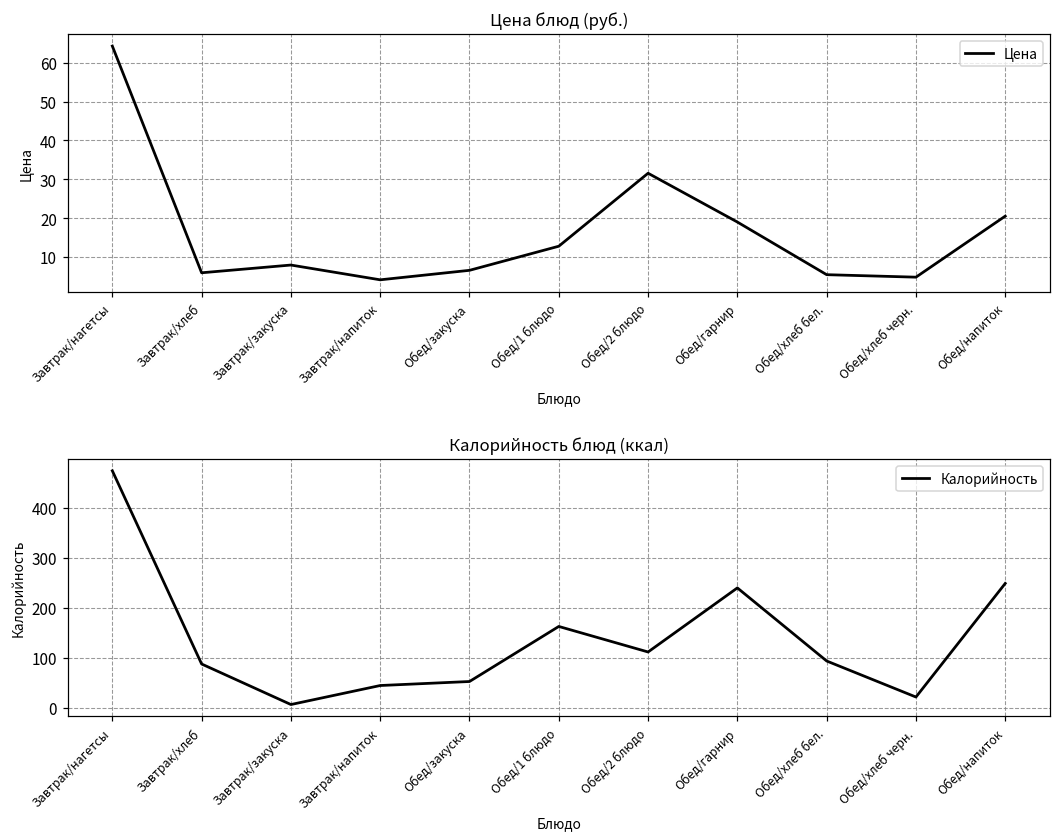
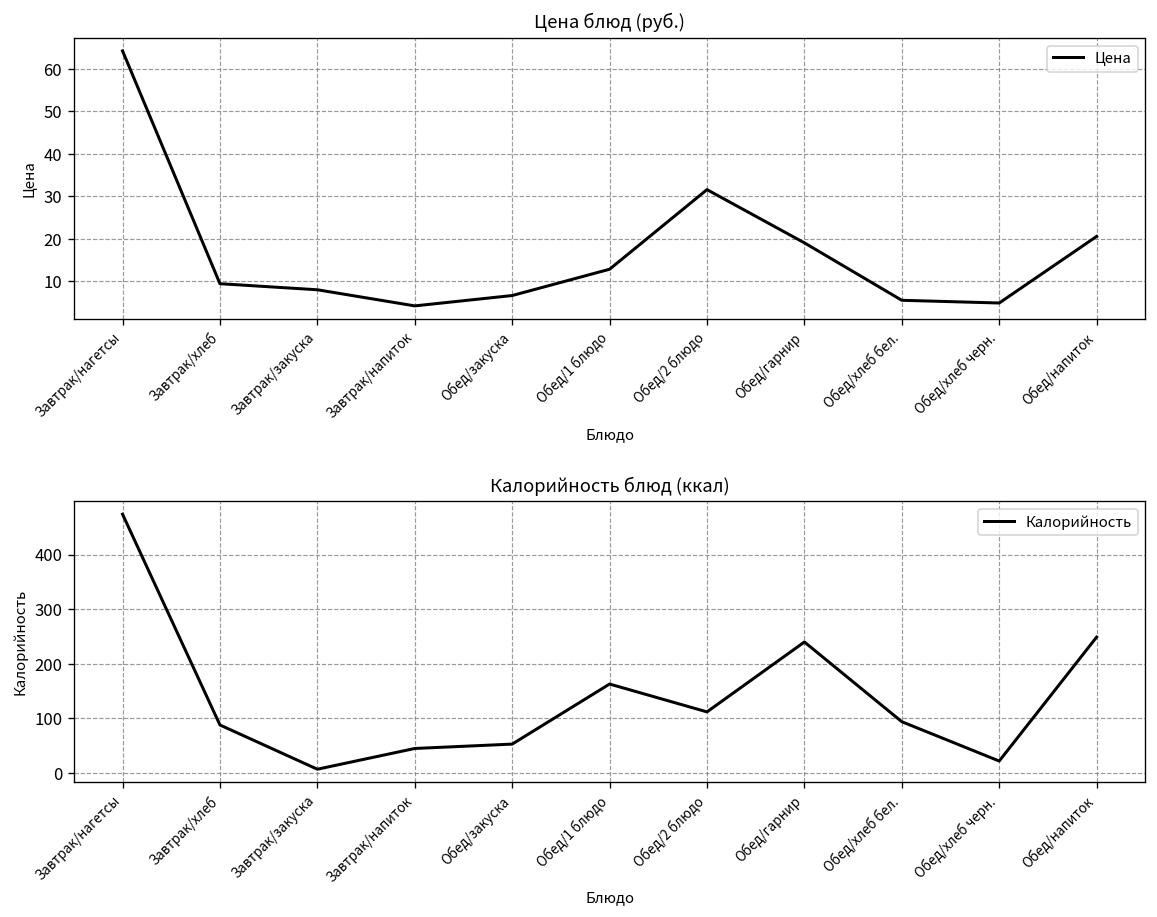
Цена блюд (руб.), Завтрак/хлеб: 6 -> 9
